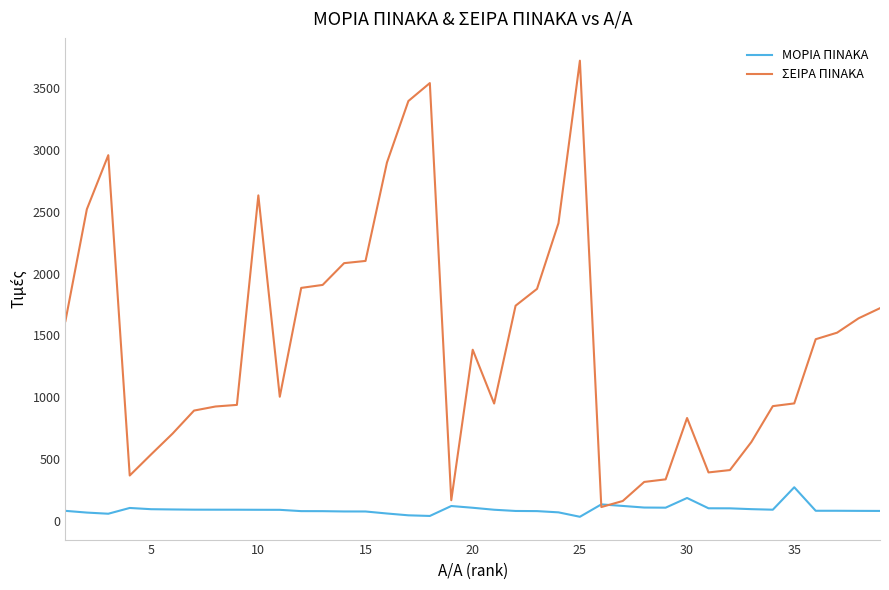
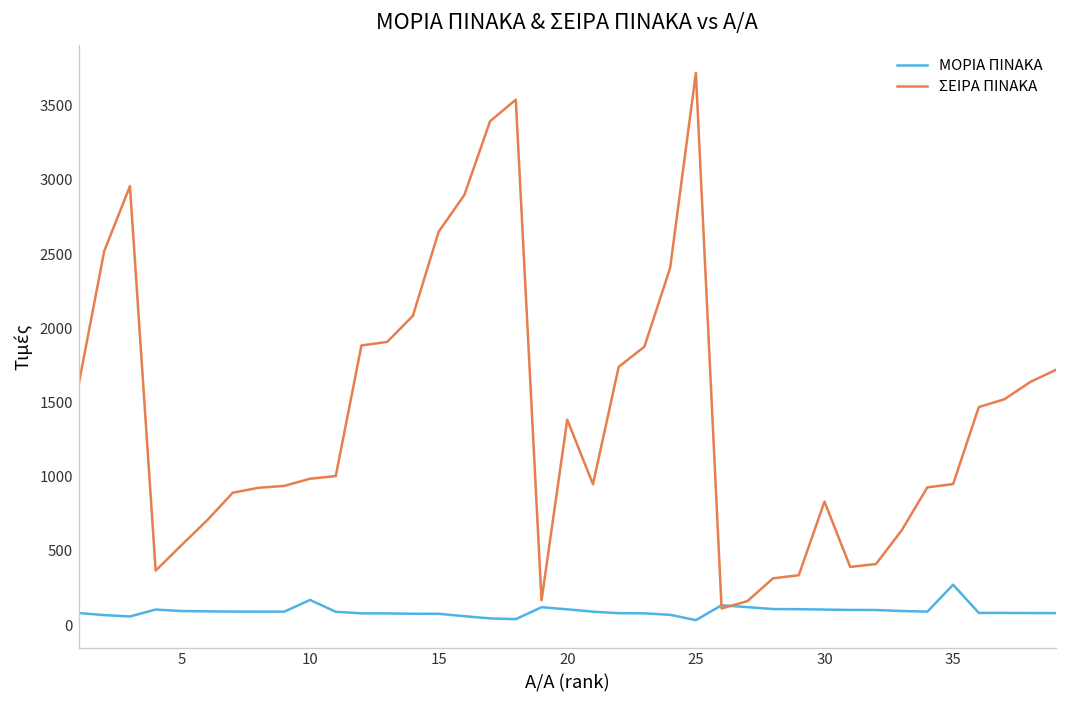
ΜΟΡΙΑ ΠΙΝΑΚΑ, 10: 90 -> 170
ΣΕΙΡΑ ΠΙΝΑΚΑ, 10: 2630 -> 990
ΣΕΙΡΑ ΠΙΝΑΚΑ, 15: 2100 -> 2650
ΜΟΡΙΑ ΠΙΝΑΚΑ, 30: 190 -> 100
